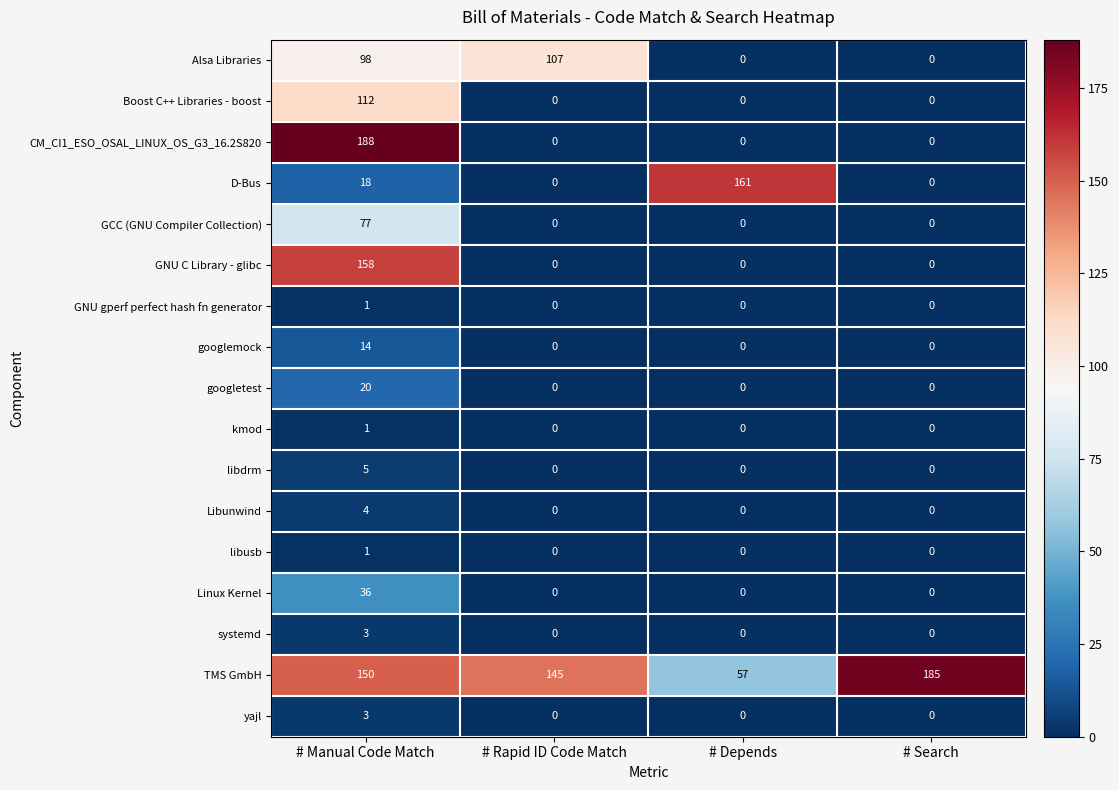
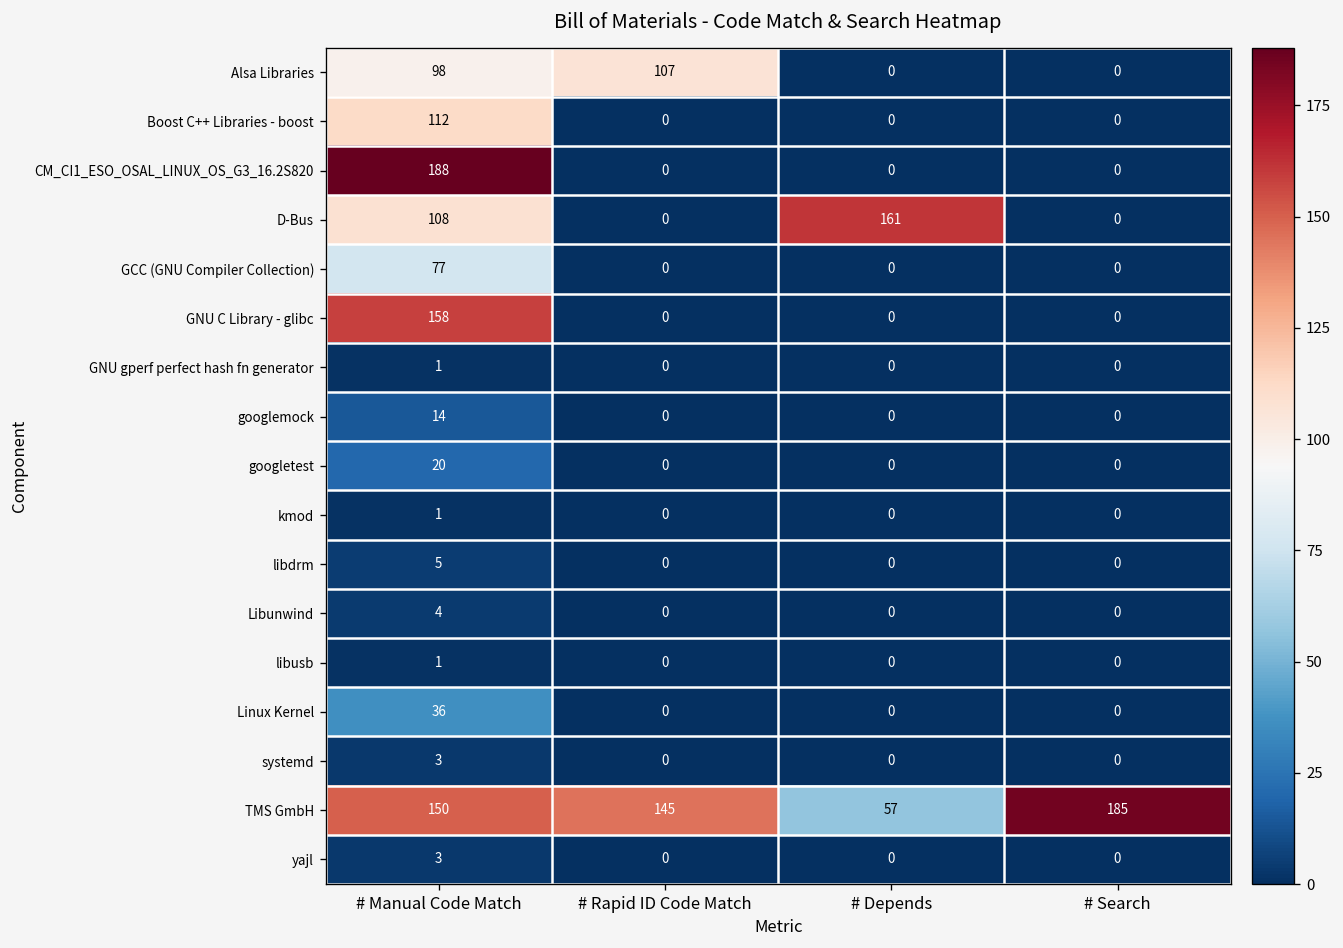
D-Bus, # Manual Code Match: 18 -> 108
